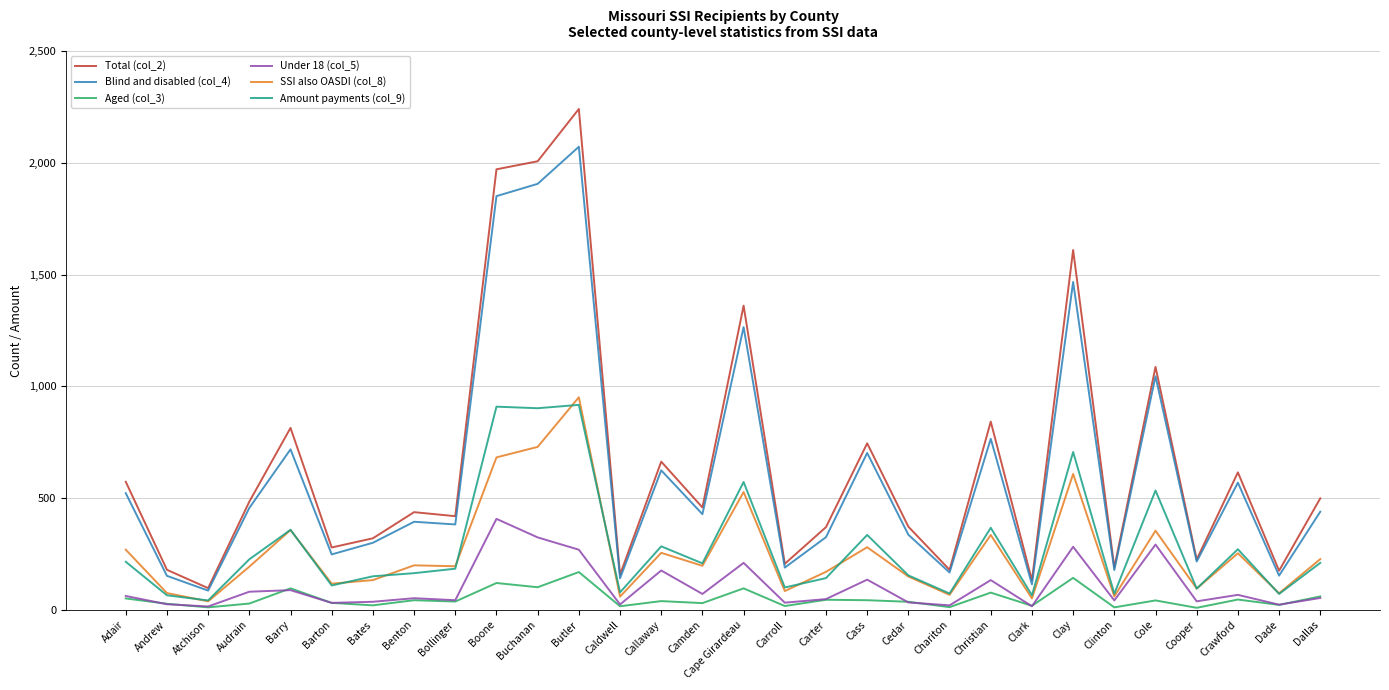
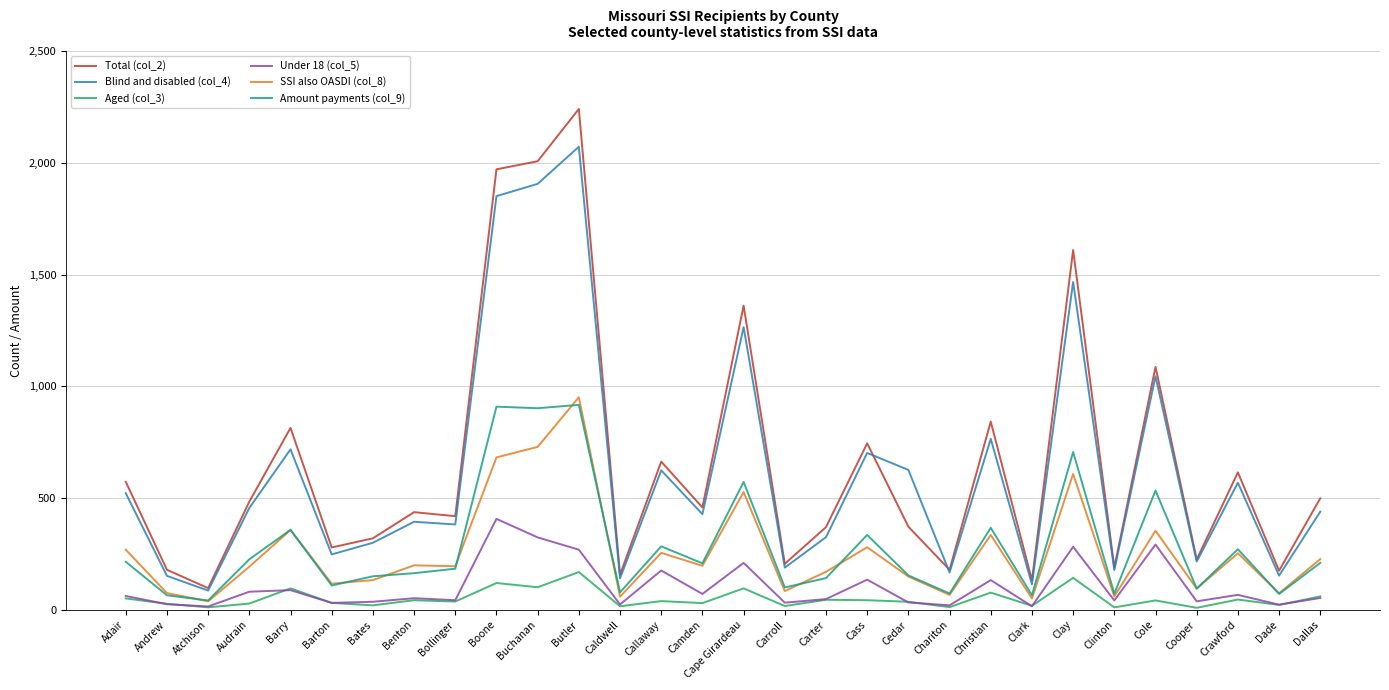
Blind and disabled (col_4), Cedar: 340 -> 630
